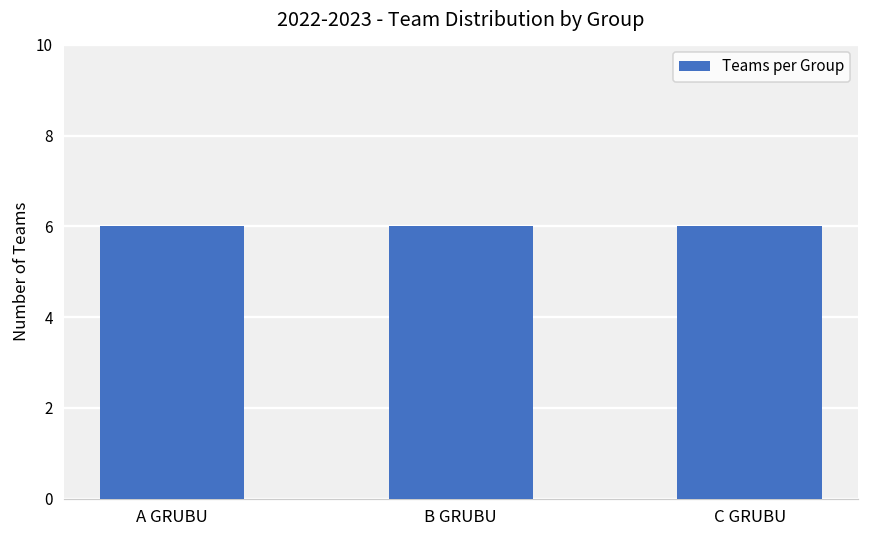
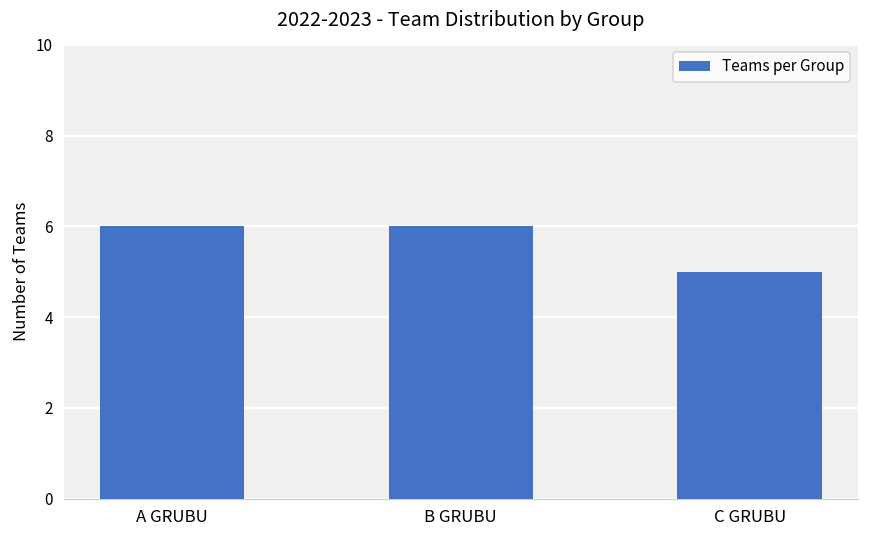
C GRUBU: 6 -> 5
